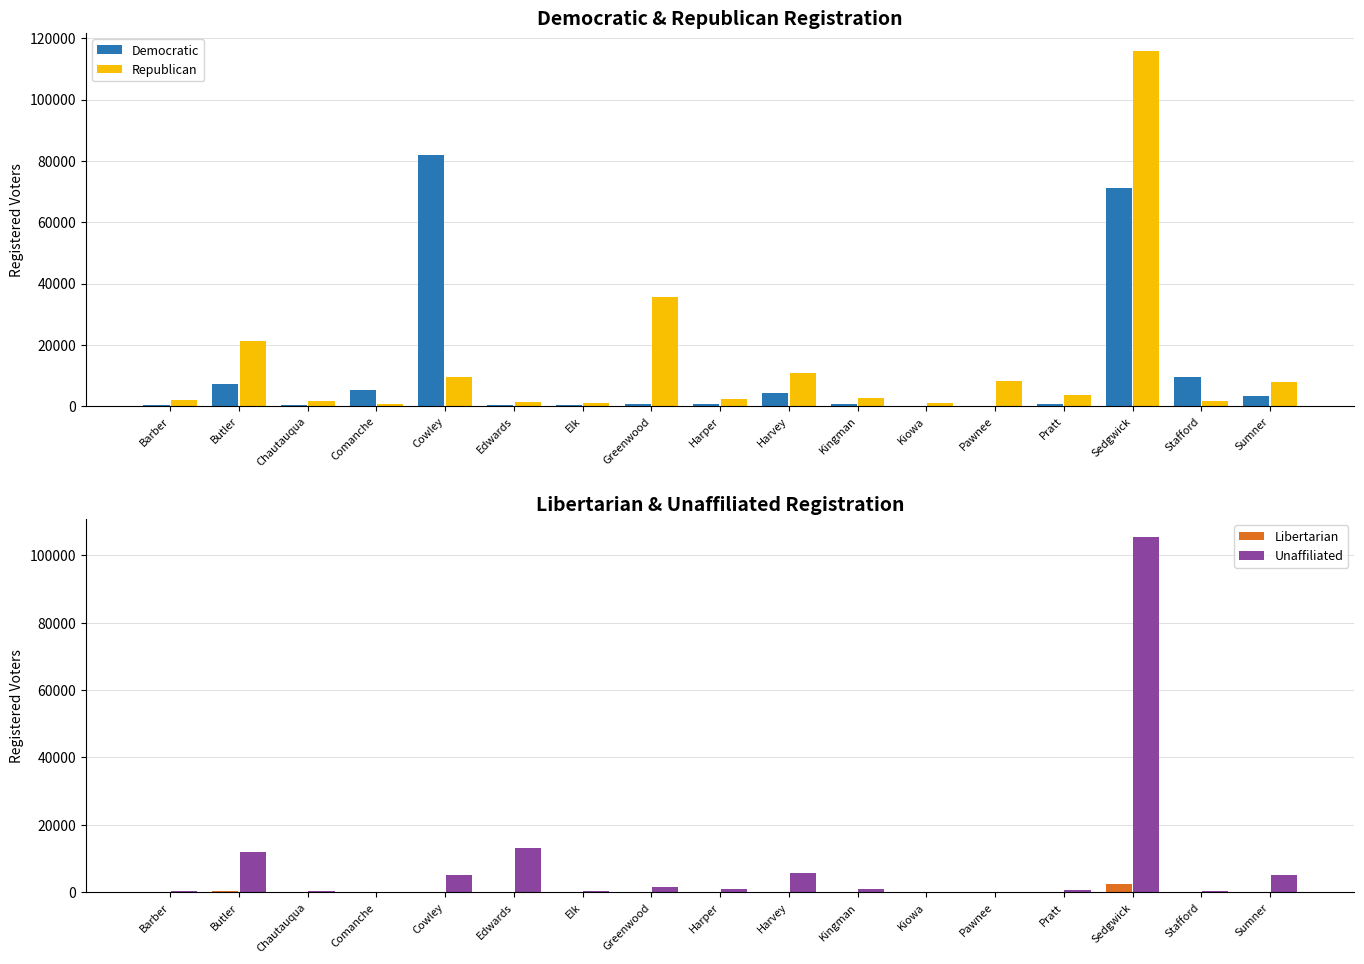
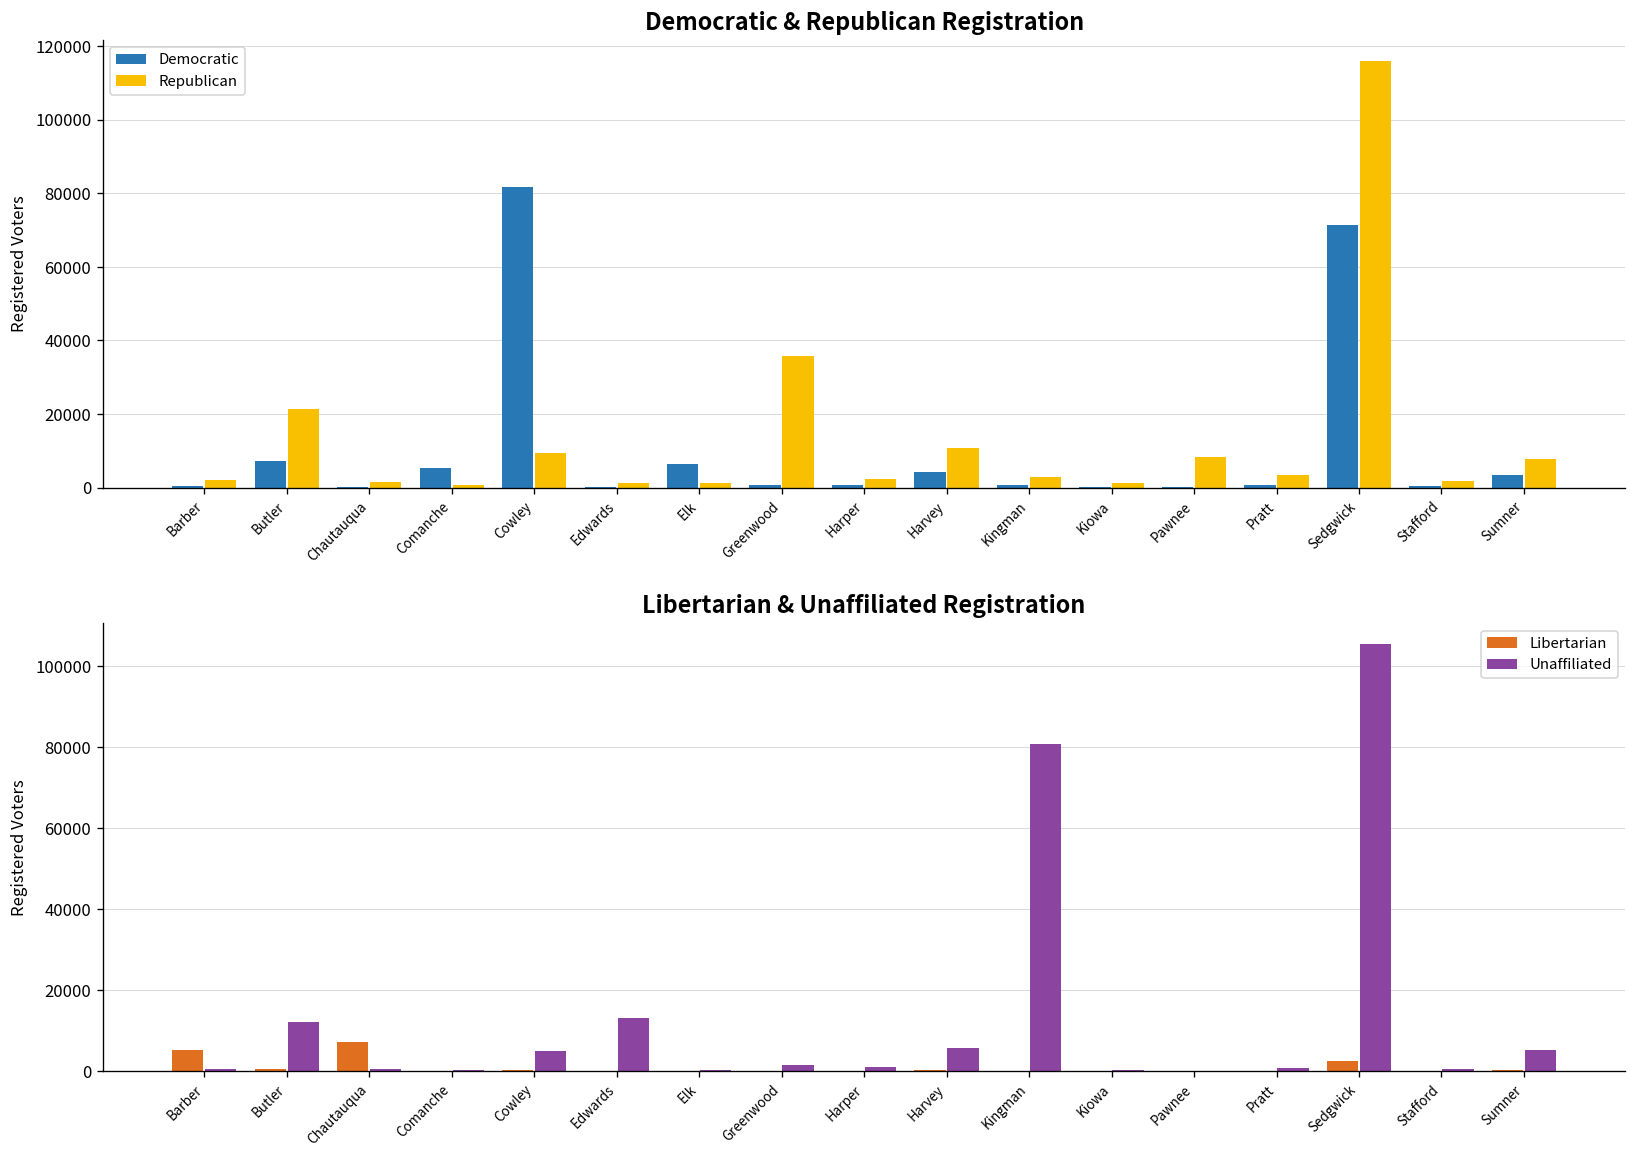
Democratic & Republican Registration, Democratic, Elk: 0 -> 6000
Democratic & Republican Registration, Democratic, Stafford: 10000 -> 0
Libertarian & Unaffiliated Registration, Libertarian, Barber: 0 -> 5000
Libertarian & Unaffiliated Registration, Libertarian, Chautauqua: 0 -> 7000
Libertarian & Unaffiliated Registration, Unaffiliated, Kingman: 1000 -> 81000
